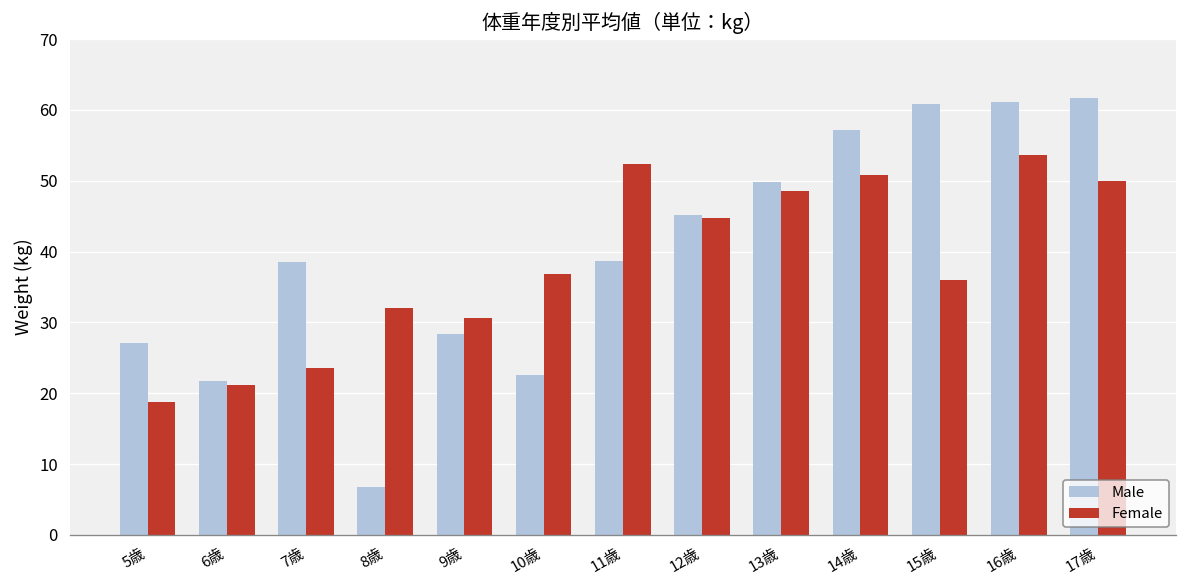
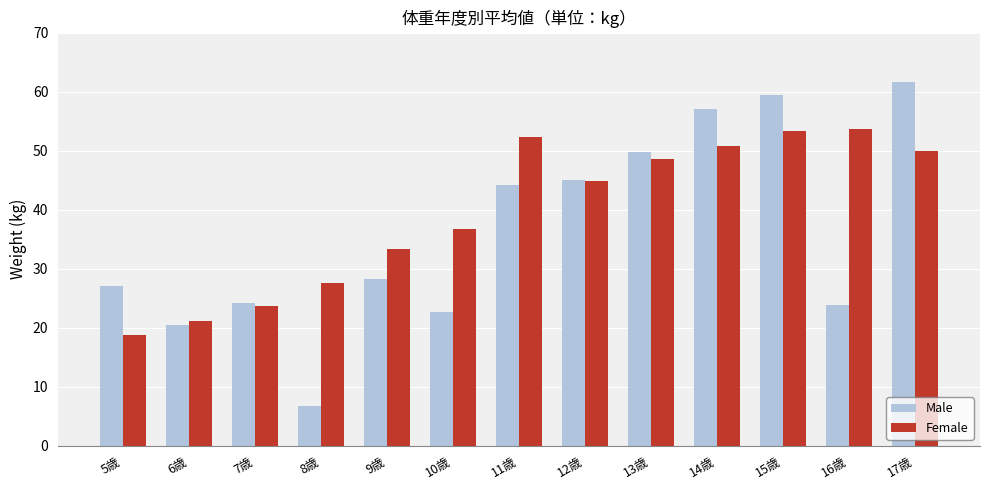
Male, 6歳: 22 -> 20
Male, 7歳: 39 -> 24
Female, 8歳: 32 -> 28
Female, 9歳: 31 -> 33
Male, 11歳: 39 -> 44
Male, 15歳: 61 -> 60
Female, 15歳: 36 -> 53
Male, 16歳: 61 -> 24
